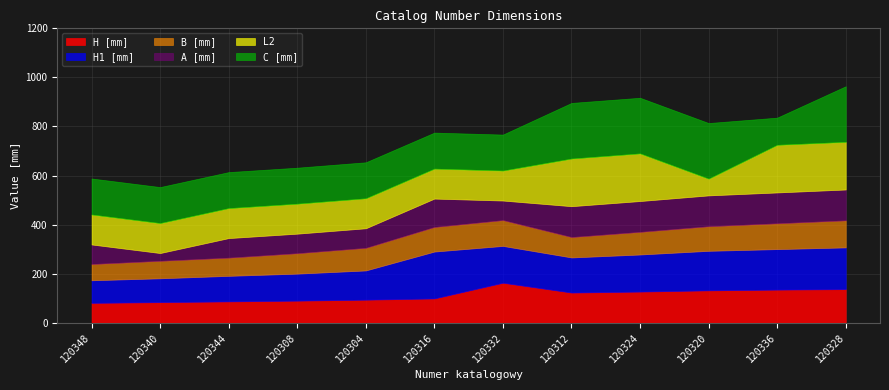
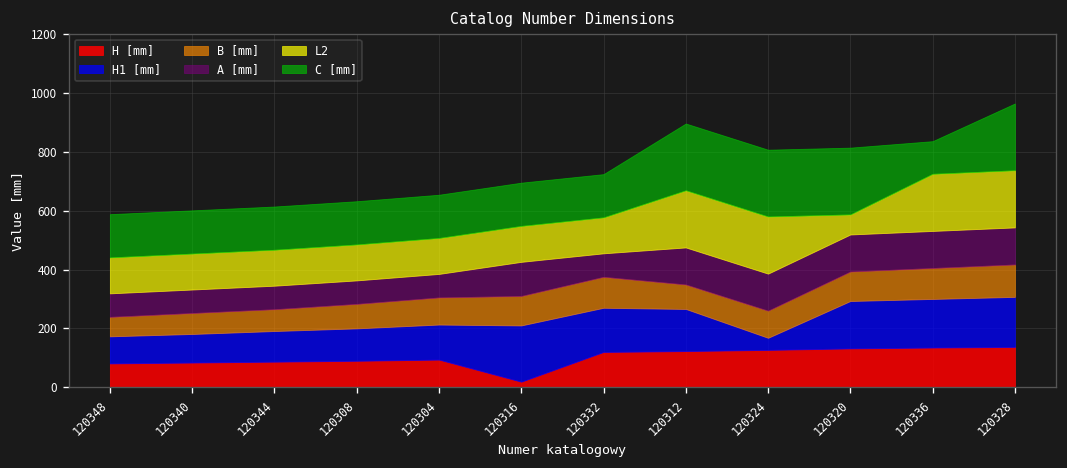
A [mm], 120340: 30 -> 80
H [mm], 120316: 100 -> 20
H [mm], 120332: 160 -> 120
H1 [mm], 120324: 150 -> 40
